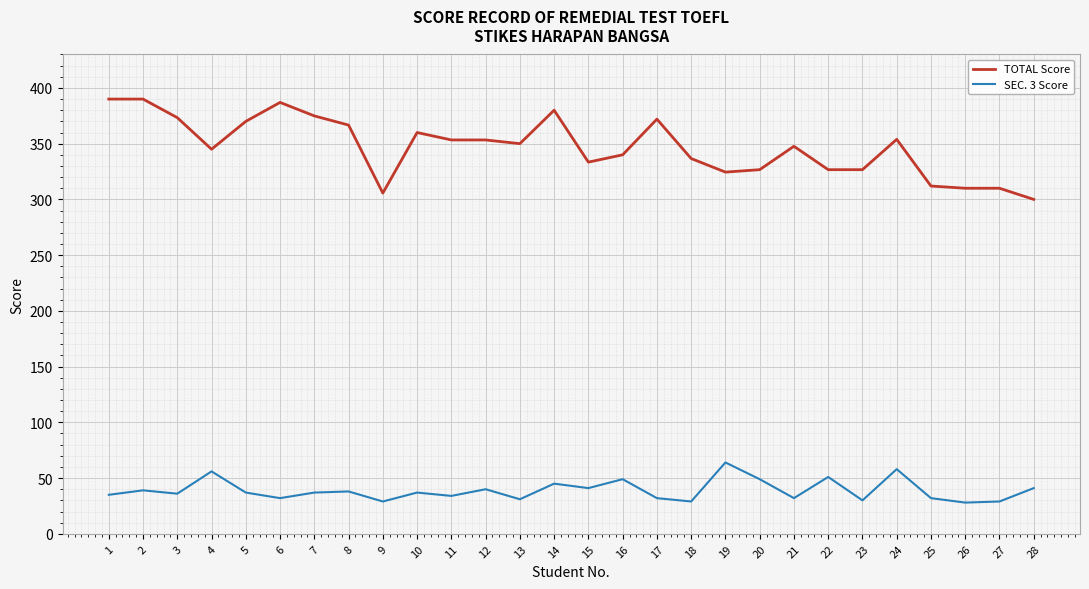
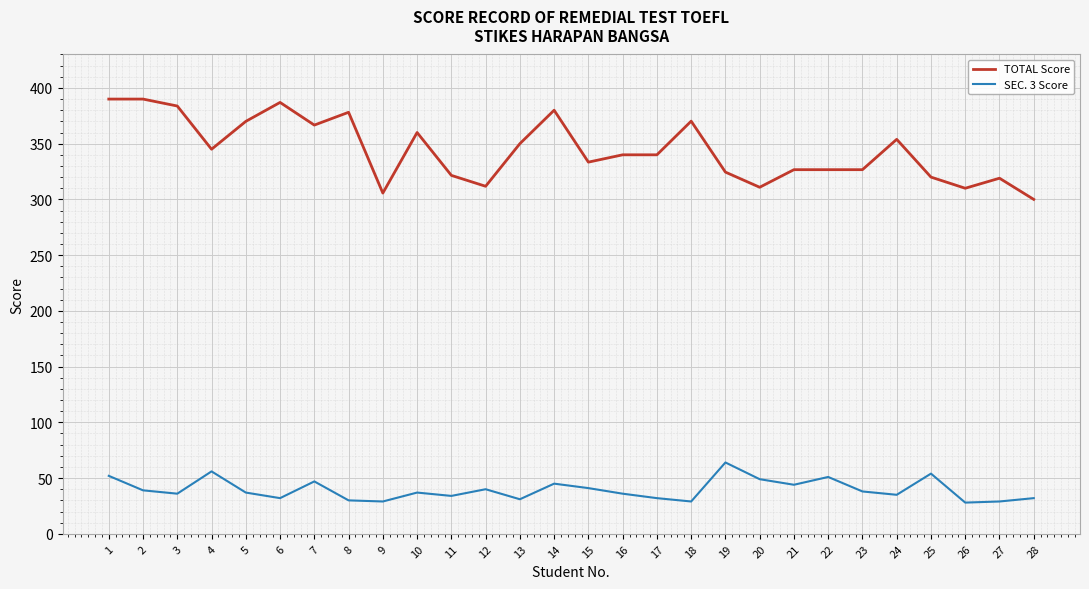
SEC. 3 Score, 1: 35 -> 52
TOTAL Score, 3: 373 -> 384
TOTAL Score, 7: 375 -> 367
SEC. 3 Score, 7: 37 -> 47
TOTAL Score, 8: 367 -> 378
SEC. 3 Score, 8: 38 -> 30
TOTAL Score, 11: 353 -> 322
TOTAL Score, 12: 353 -> 312
SEC. 3 Score, 16: 49 -> 36
TOTAL Score, 17: 372 -> 340
TOTAL Score, 18: 337 -> 370
TOTAL Score, 20: 327 -> 311
TOTAL Score, 21: 348 -> 327
SEC. 3 Score, 21: 32 -> 44
SEC. 3 Score, 23: 30 -> 38
SEC. 3 Score, 24: 58 -> 35
TOTAL Score, 25: 312 -> 320
SEC. 3 Score, 25: 32 -> 54
TOTAL Score, 27: 310 -> 319
SEC. 3 Score, 28: 41 -> 32
